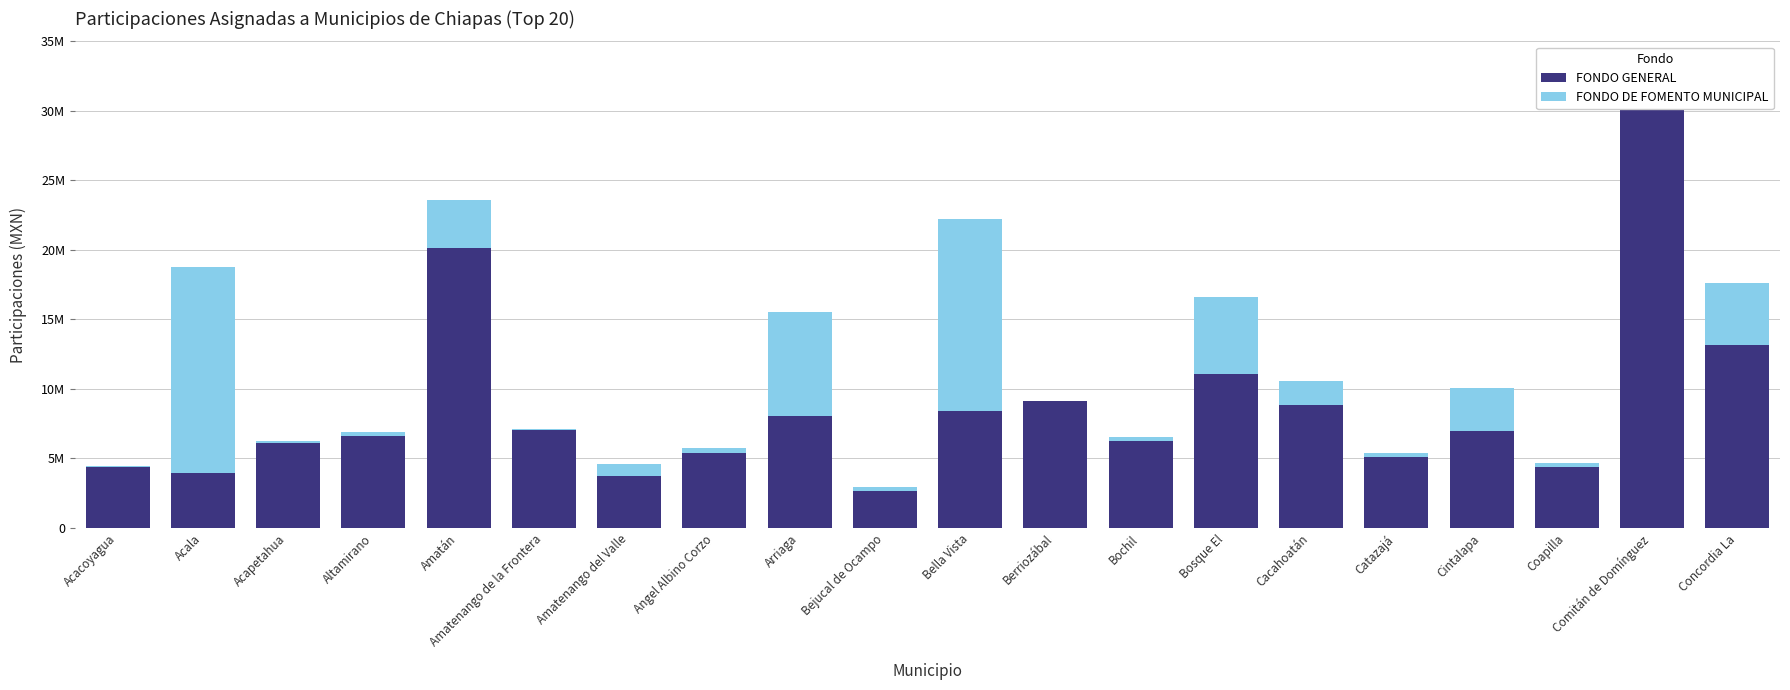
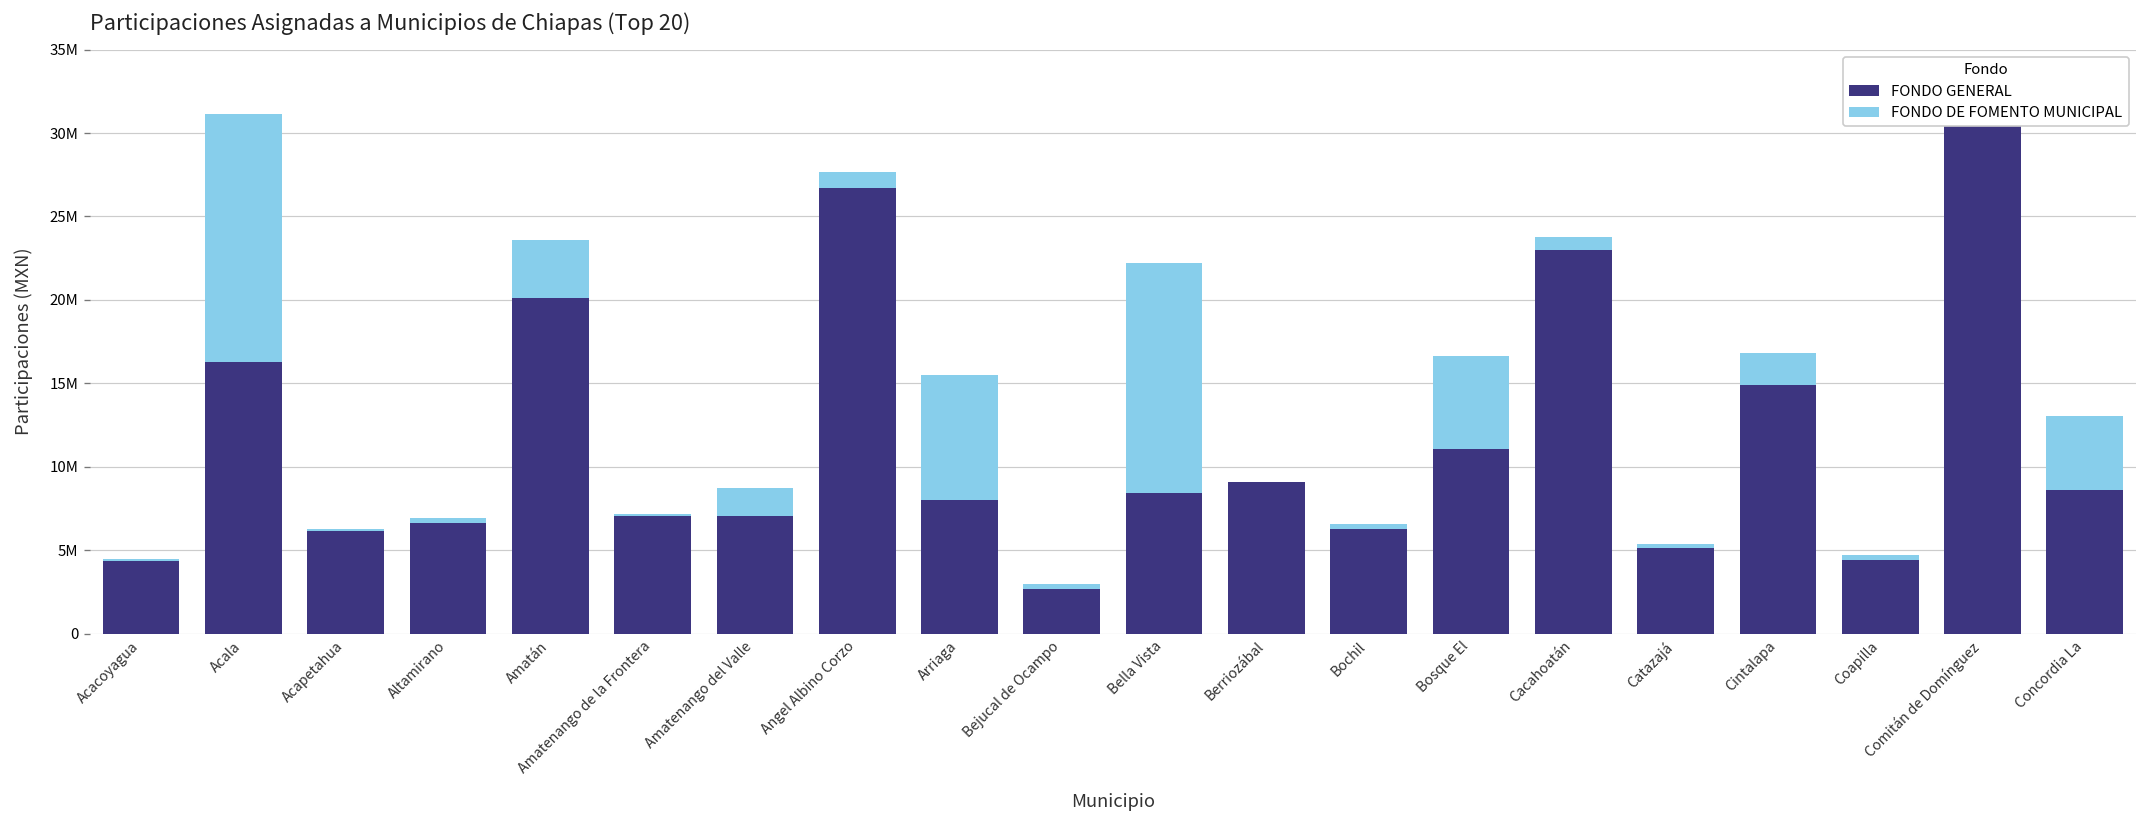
FONDO GENERAL, Acala: 3900000 -> 16300000
FONDO GENERAL, Amatenango del Valle: 3800000 -> 7000000
FONDO DE FOMENTO MUNICIPAL, Amatenango del Valle: 800000 -> 1700000
FONDO GENERAL, Angel Albino Corzo: 5400000 -> 26700000
FONDO DE FOMENTO MUNICIPAL, Angel Albino Corzo: 300000 -> 900000
FONDO GENERAL, Cacahoatán: 8800000 -> 23000000
FONDO DE FOMENTO MUNICIPAL, Cacahoatán: 1700000 -> 700000
FONDO GENERAL, Cintalapa: 7000000 -> 14900000
FONDO DE FOMENTO MUNICIPAL, Cintalapa: 3100000 -> 1900000
FONDO GENERAL, Concordia La: 13200000 -> 8600000
